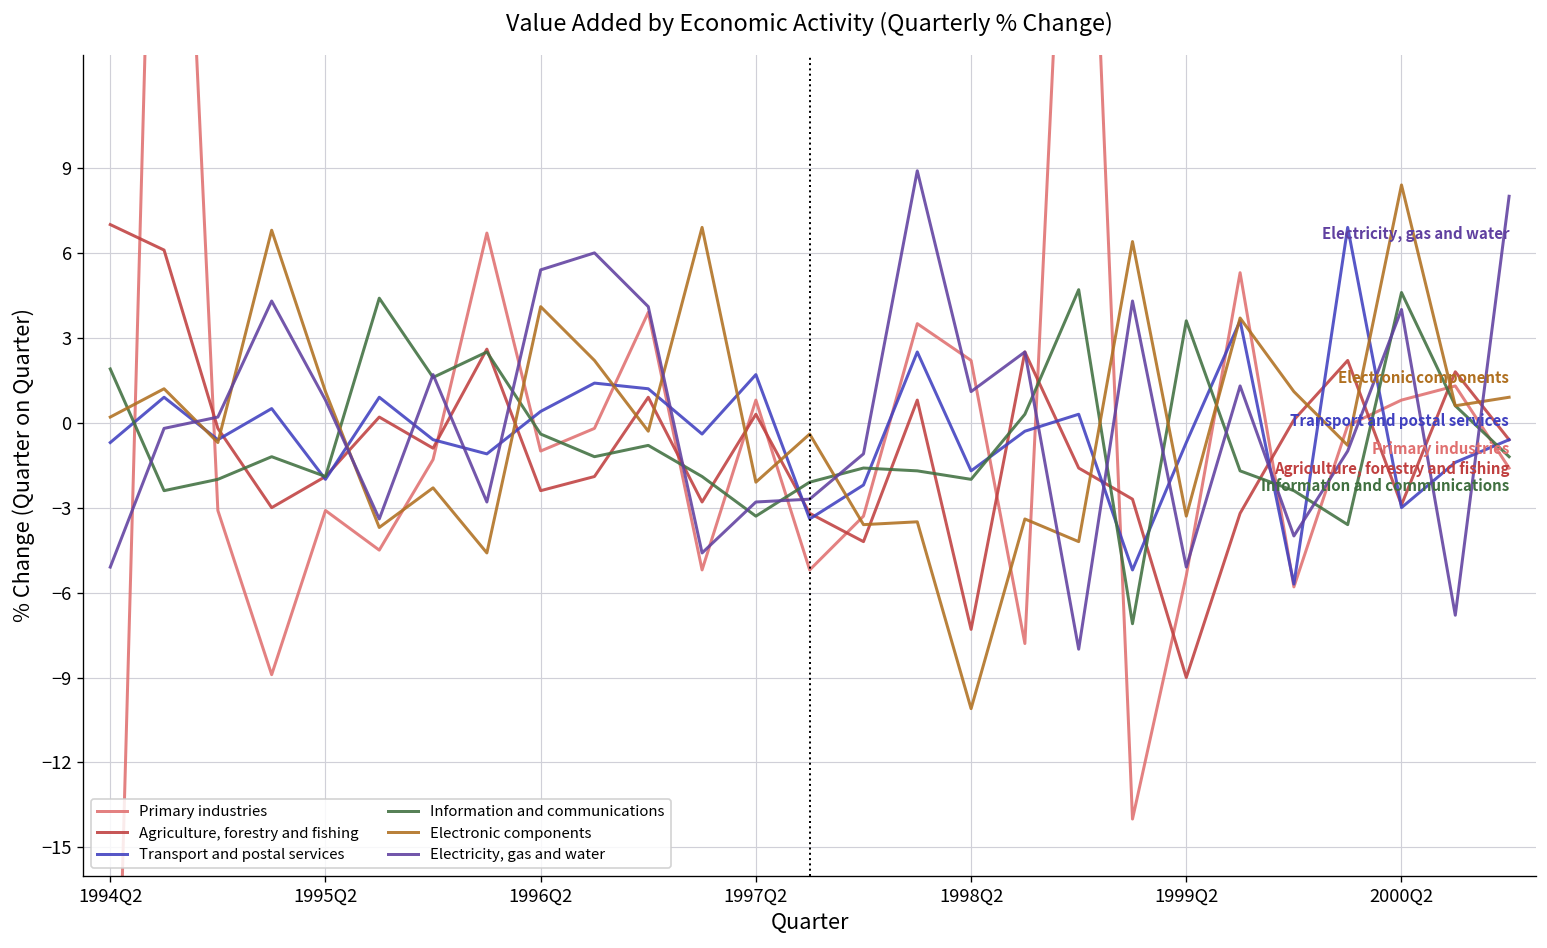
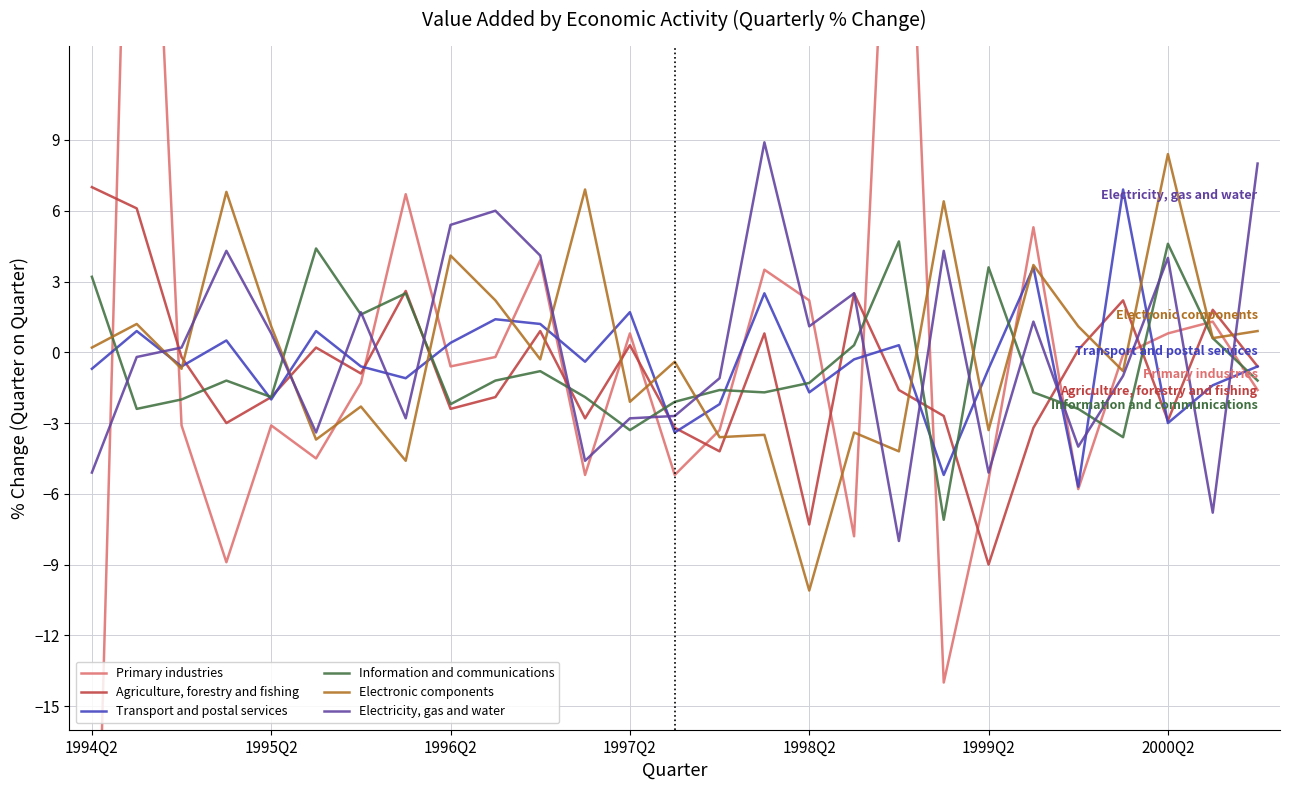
Information and communications, 1994Q2: 1.9 -> 3.2
Primary industries, 1996Q2: -1.0 -> -0.6
Information and communications, 1996Q2: -0.4 -> -2.2
Information and communications, 1998Q2: -2.0 -> -1.3
